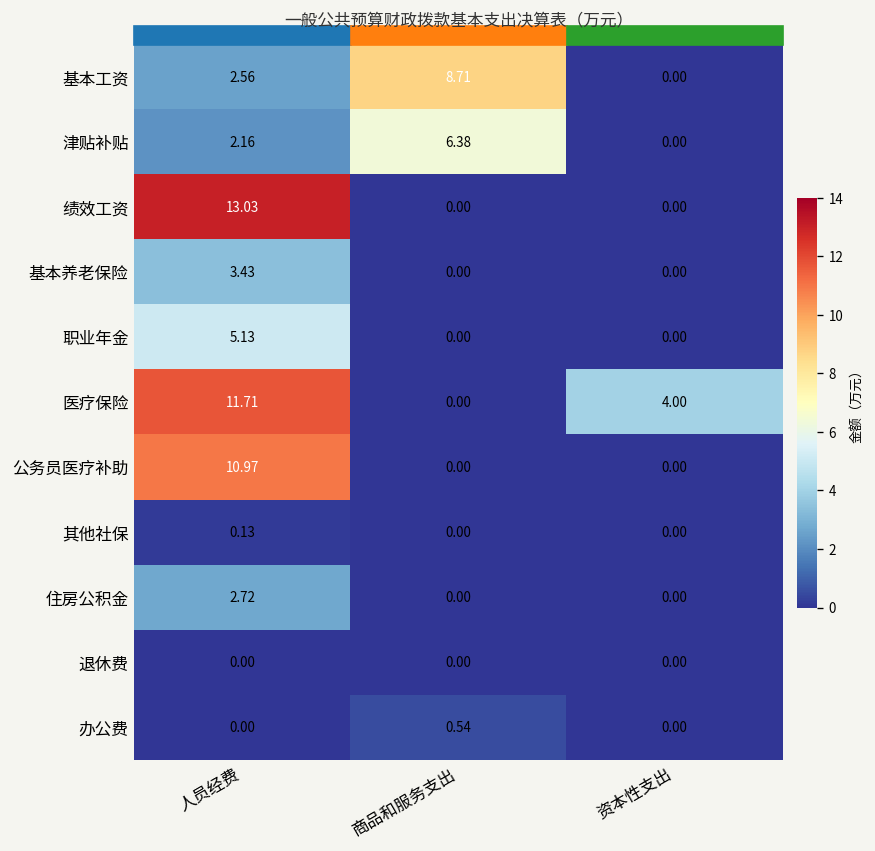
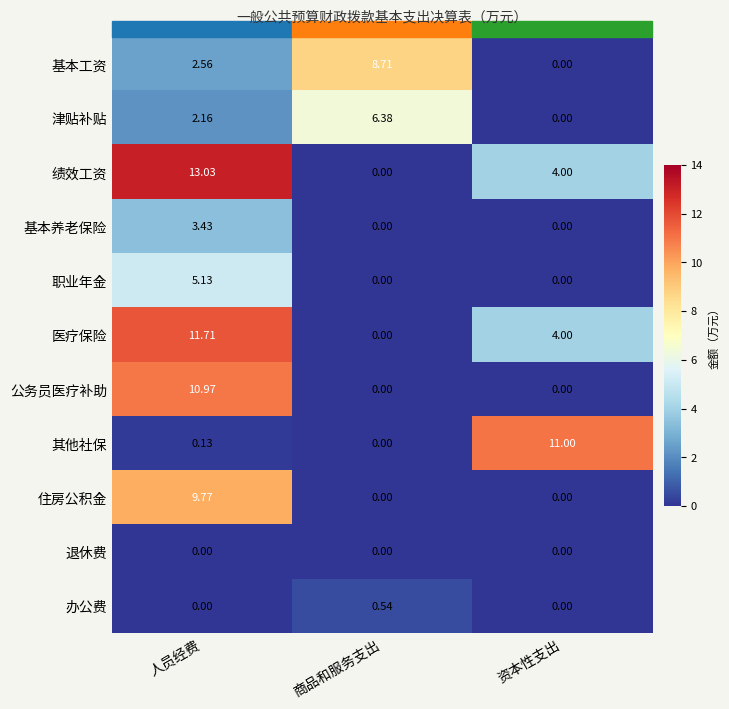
绩效工资, 资本性支出: 0.00 -> 4.00
其他社保, 资本性支出: 0.00 -> 11.00
住房公积金, 人员经费: 2.72 -> 9.77
